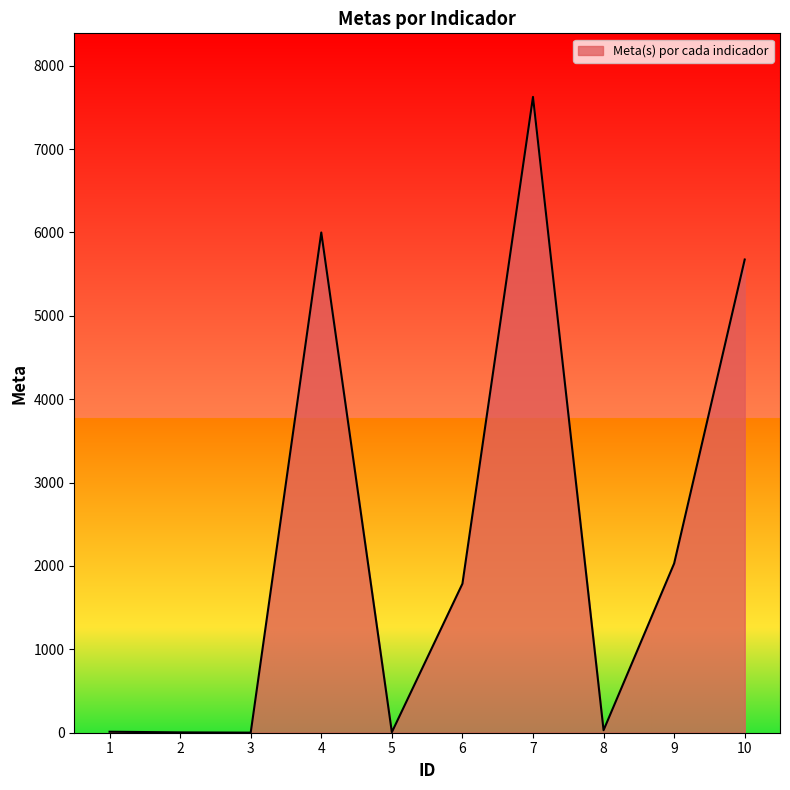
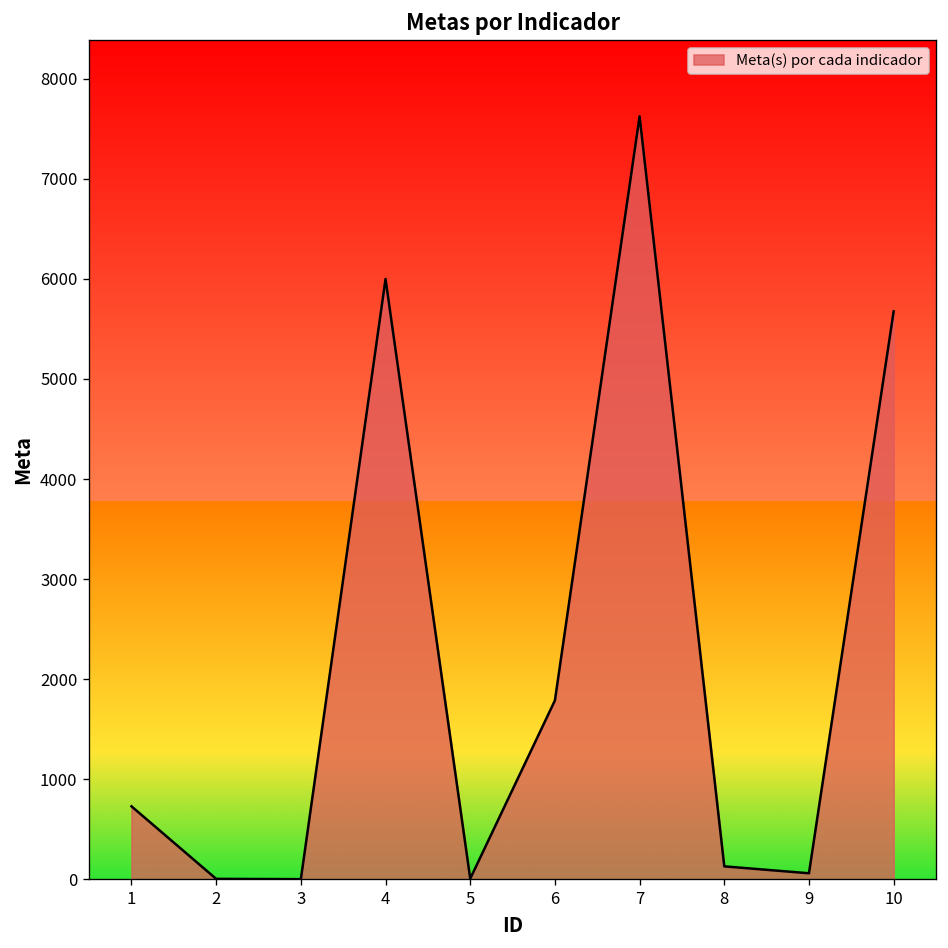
1: 0 -> 700
8: 0 -> 100
9: 2000 -> 100
